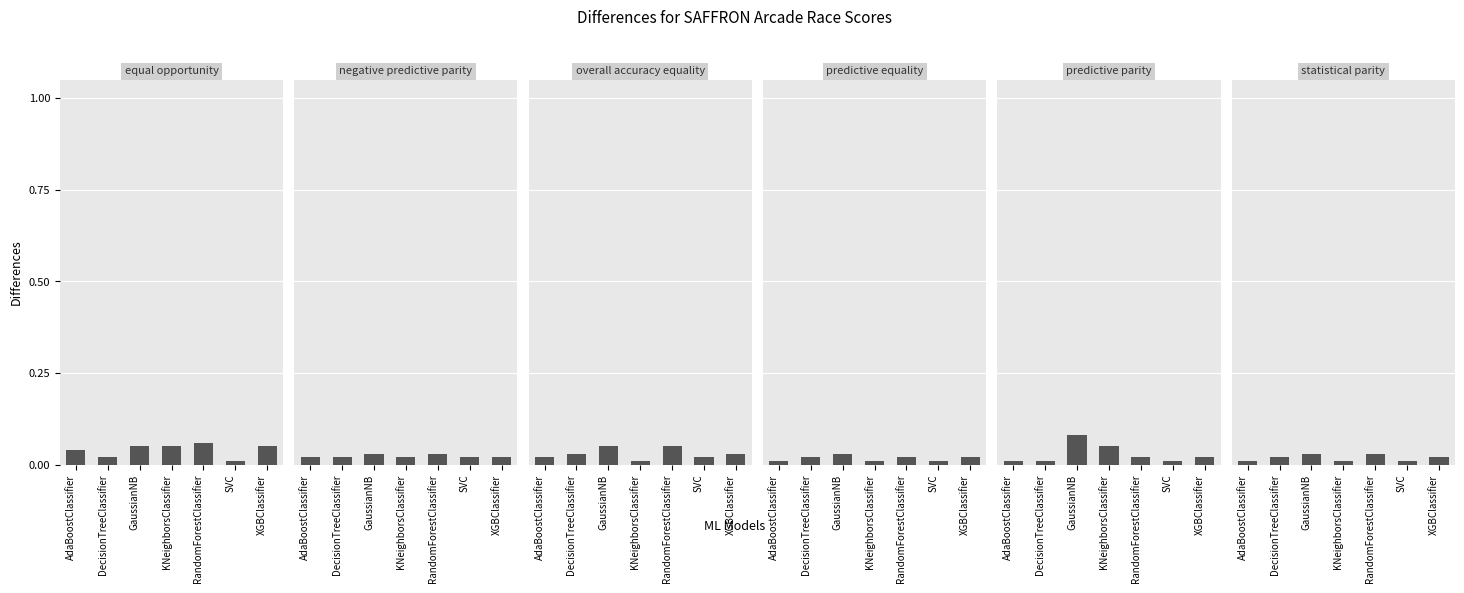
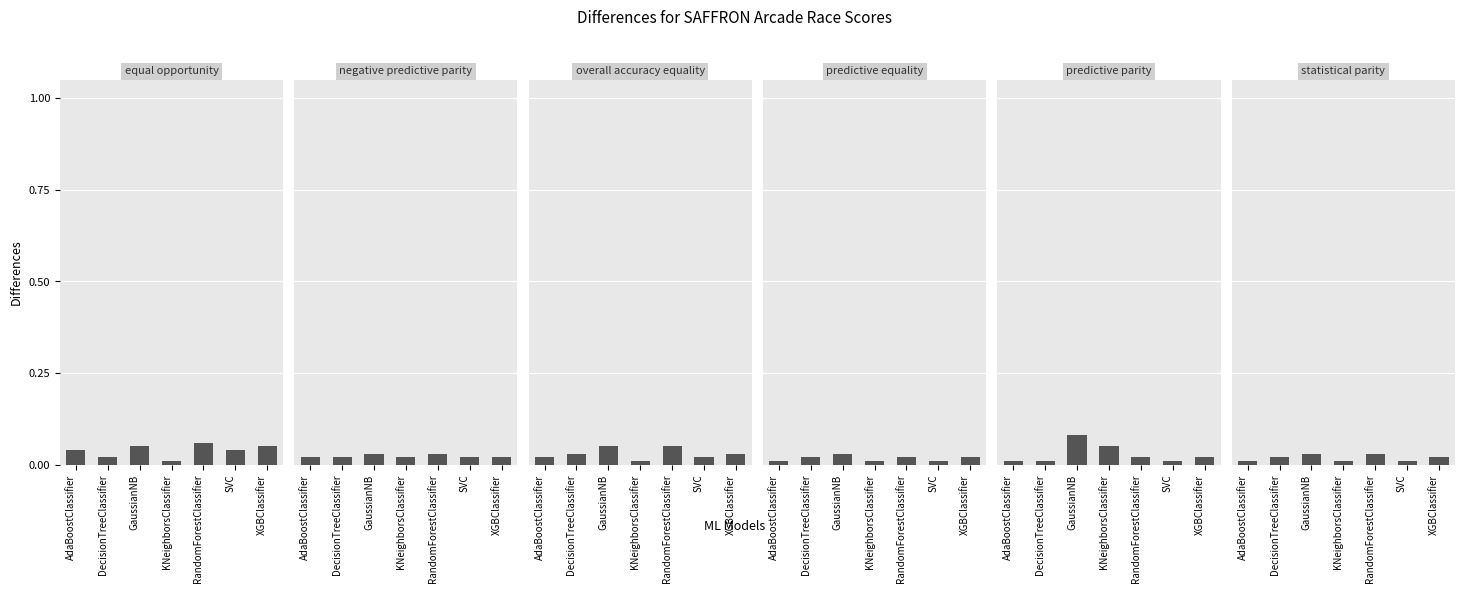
equal opportunity, KNeighborsClassifier: 0.05 -> 0.01
equal opportunity, SVC: 0.01 -> 0.04
